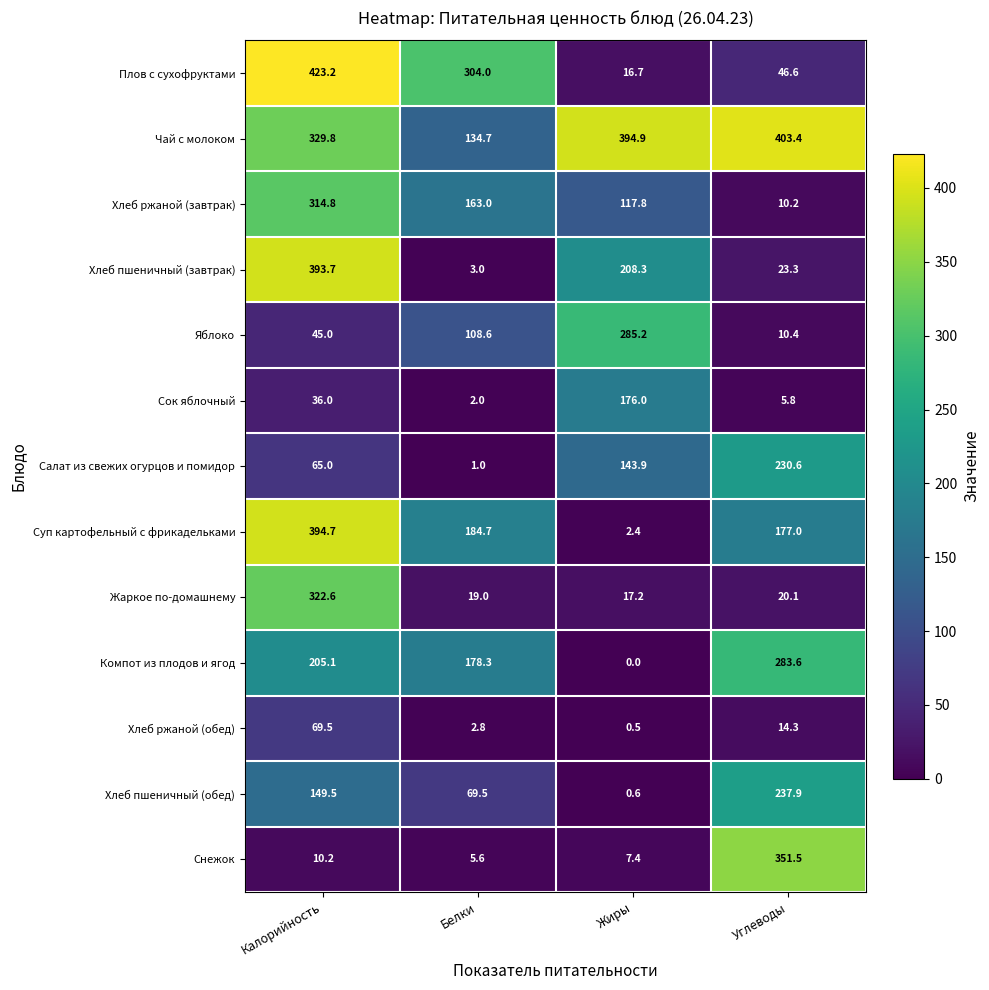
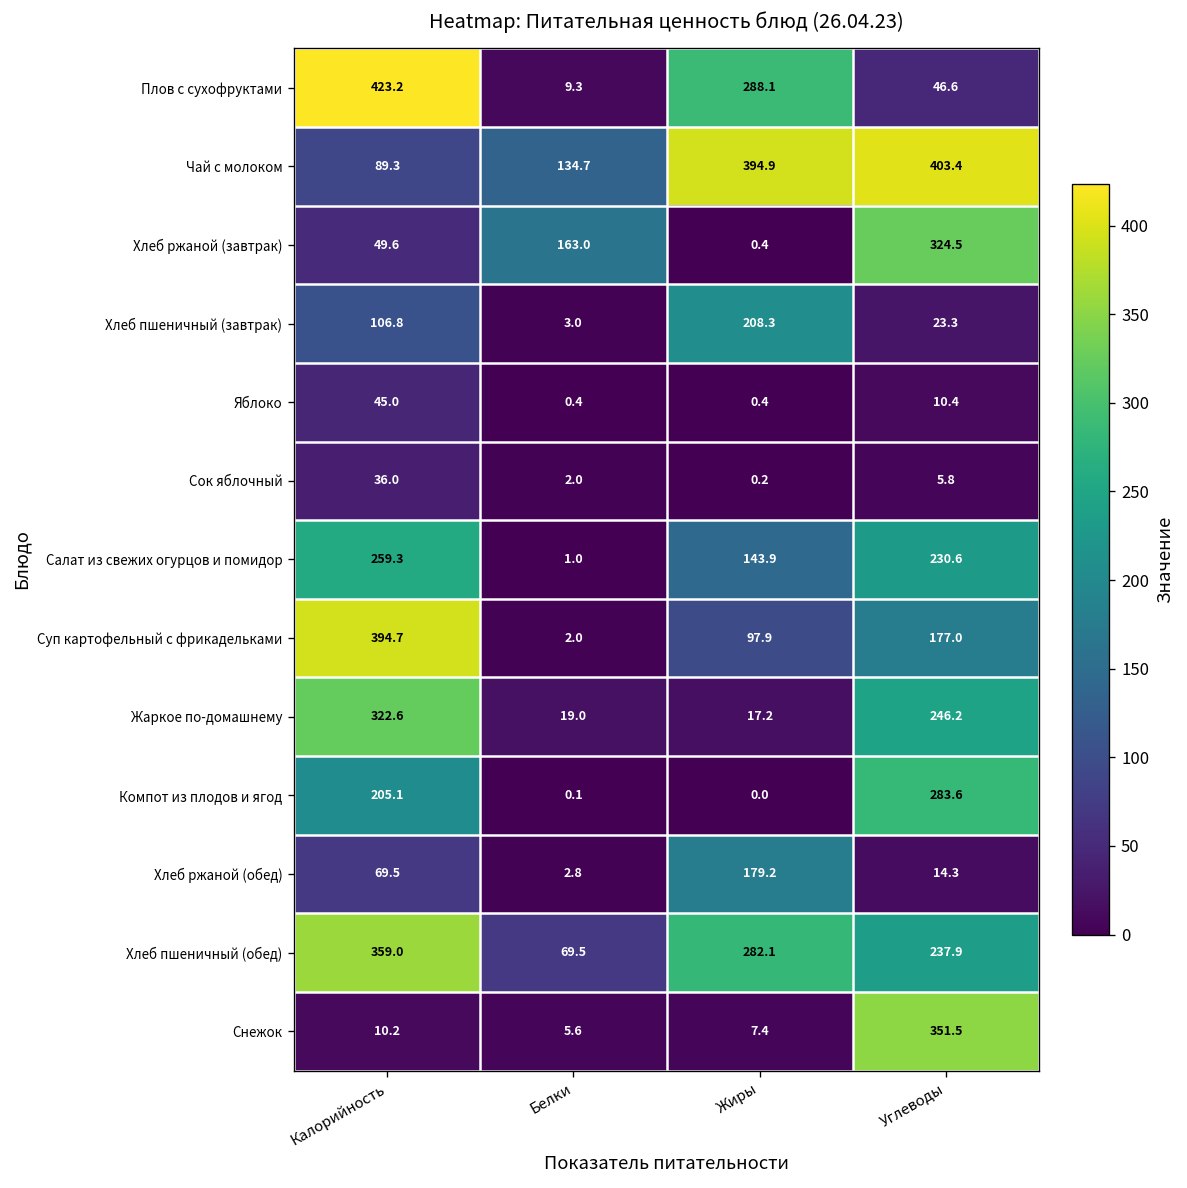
Плов с сухофруктами, Белки: 304.0 -> 9.3
Плов с сухофруктами, Жиры: 16.7 -> 288.1
Чай с молоком, Калорийность: 329.8 -> 89.3
Хлеб ржаной (завтрак), Калорийность: 314.8 -> 49.6
Хлеб ржаной (завтрак), Жиры: 117.8 -> 0.4
Хлеб ржаной (завтрак), Углеводы: 10.2 -> 324.5
Хлеб пшеничный (завтрак), Калорийность: 393.7 -> 106.8
Яблоко, Белки: 108.6 -> 0.4
Яблоко, Жиры: 285.2 -> 0.4
Сок яблочный, Жиры: 176.0 -> 0.2
Салат из свежих огурцов и помидор, Калорийность: 65.0 -> 259.3
Суп картофельный с фрикадельками, Белки: 184.7 -> 2.0
Суп картофельный с фрикадельками, Жиры: 2.4 -> 97.9
Жаркое по-домашнему, Углеводы: 20.1 -> 246.2
Компот из плодов и ягод, Белки: 178.3 -> 0.1
Хлеб ржаной (обед), Жиры: 0.5 -> 179.2
Хлеб пшеничный (обед), Калорийность: 149.5 -> 359.0
Хлеб пшеничный (обед), Жиры: 0.6 -> 282.1
